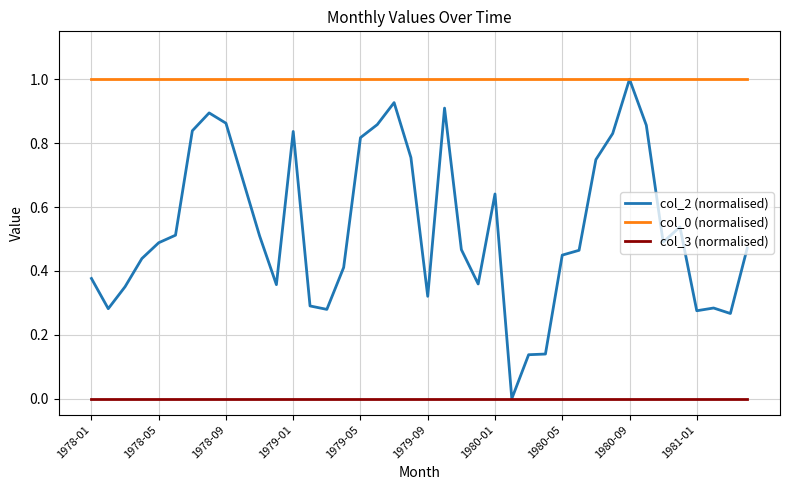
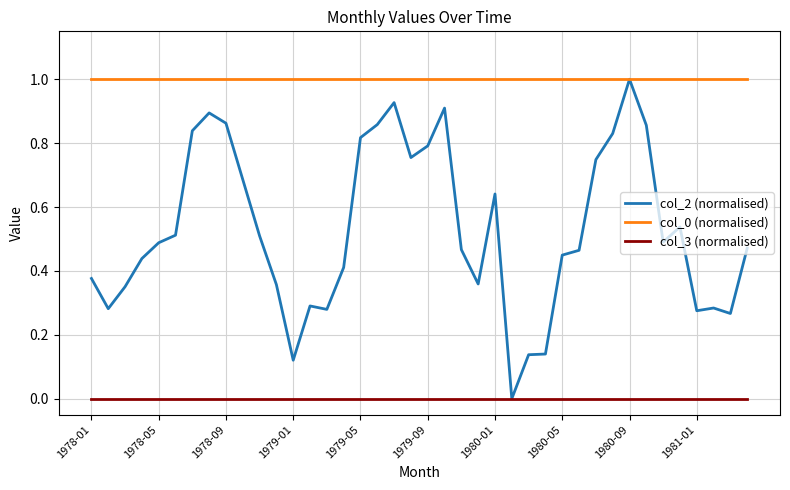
col_2 (normalised), 1979-01: 0.84 -> 0.12
col_2 (normalised), 1979-09: 0.32 -> 0.79
